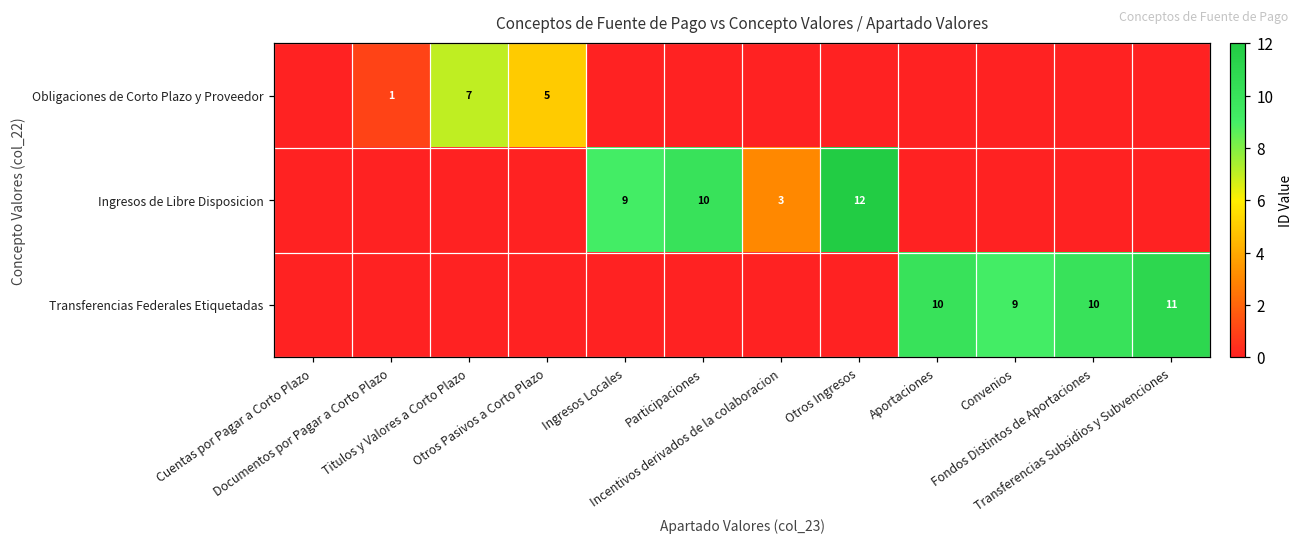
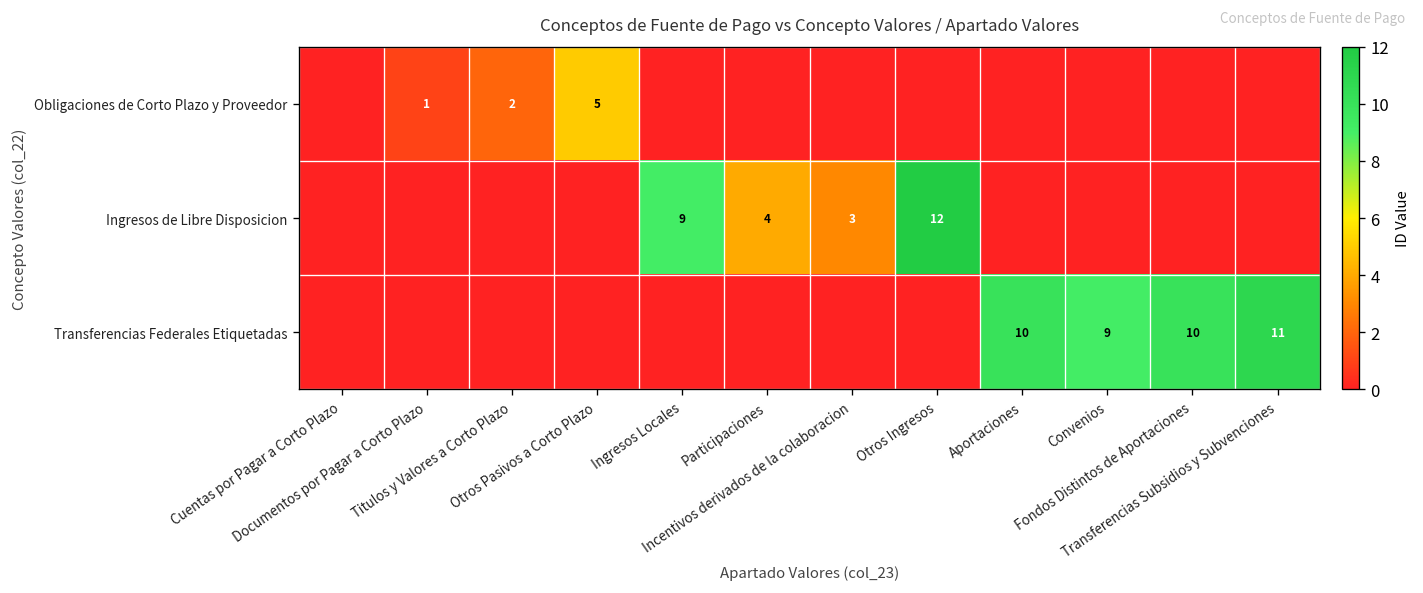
Obligaciones de Corto Plazo y Proveedor, Titulos y Valores a Corto Plazo: 7 -> 2
Ingresos de Libre Disposicion, Participaciones: 10 -> 4
